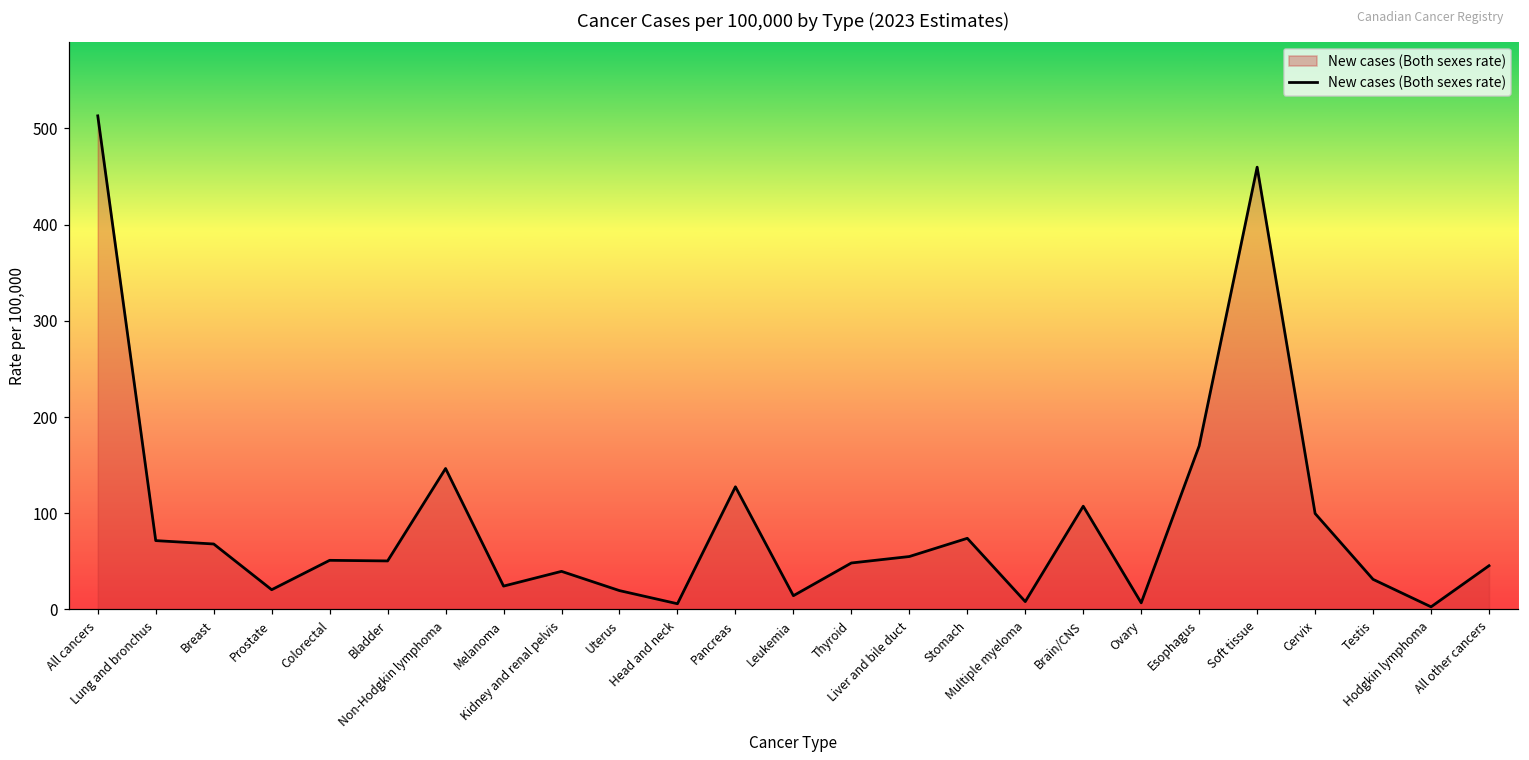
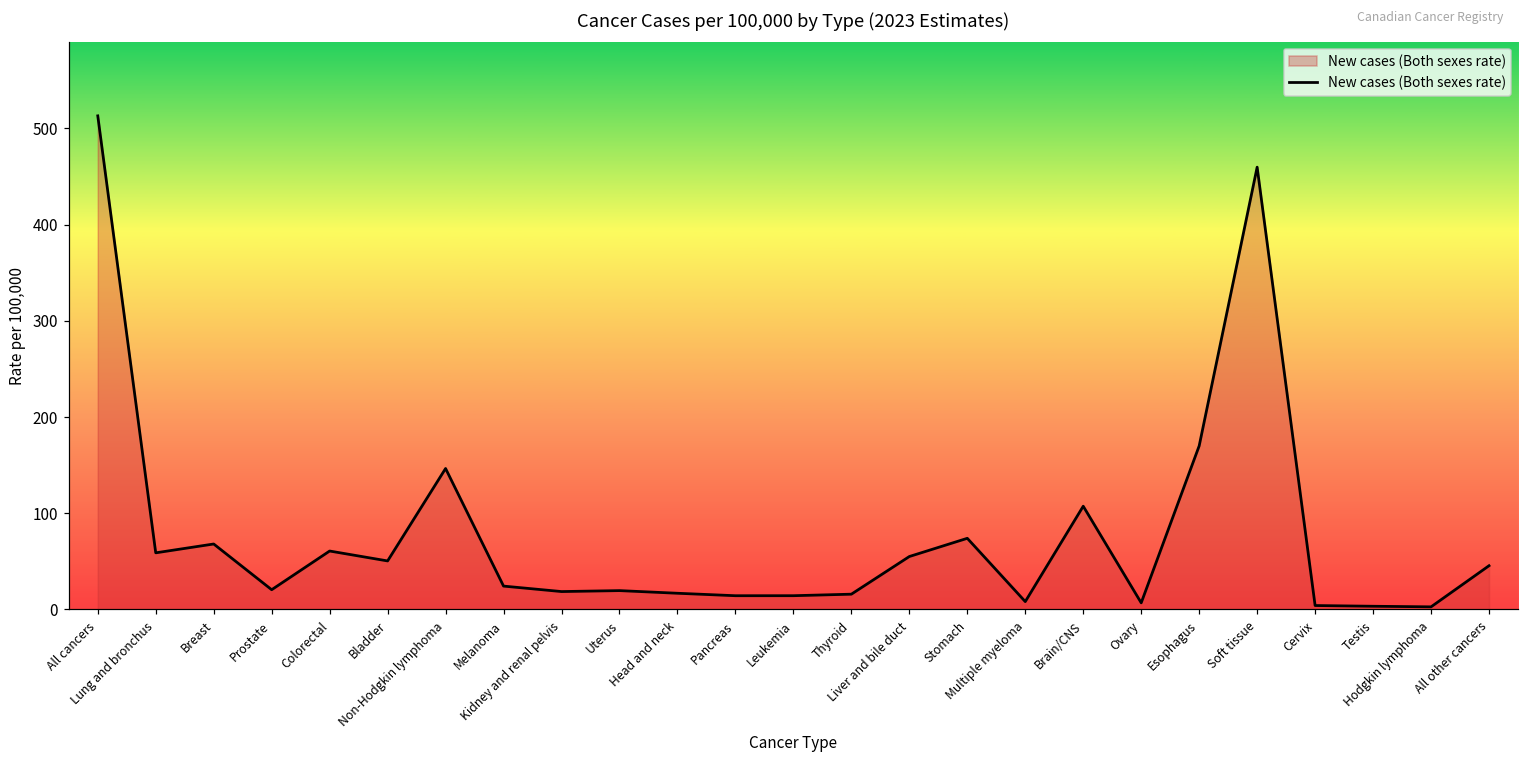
Lung and bronchus: 70 -> 60
Colorectal: 50 -> 60
Kidney and renal pelvis: 40 -> 20
Head and neck: 10 -> 20
Pancreas: 130 -> 10
Thyroid: 50 -> 20
Cervix: 100 -> 0
Testis: 30 -> 0
